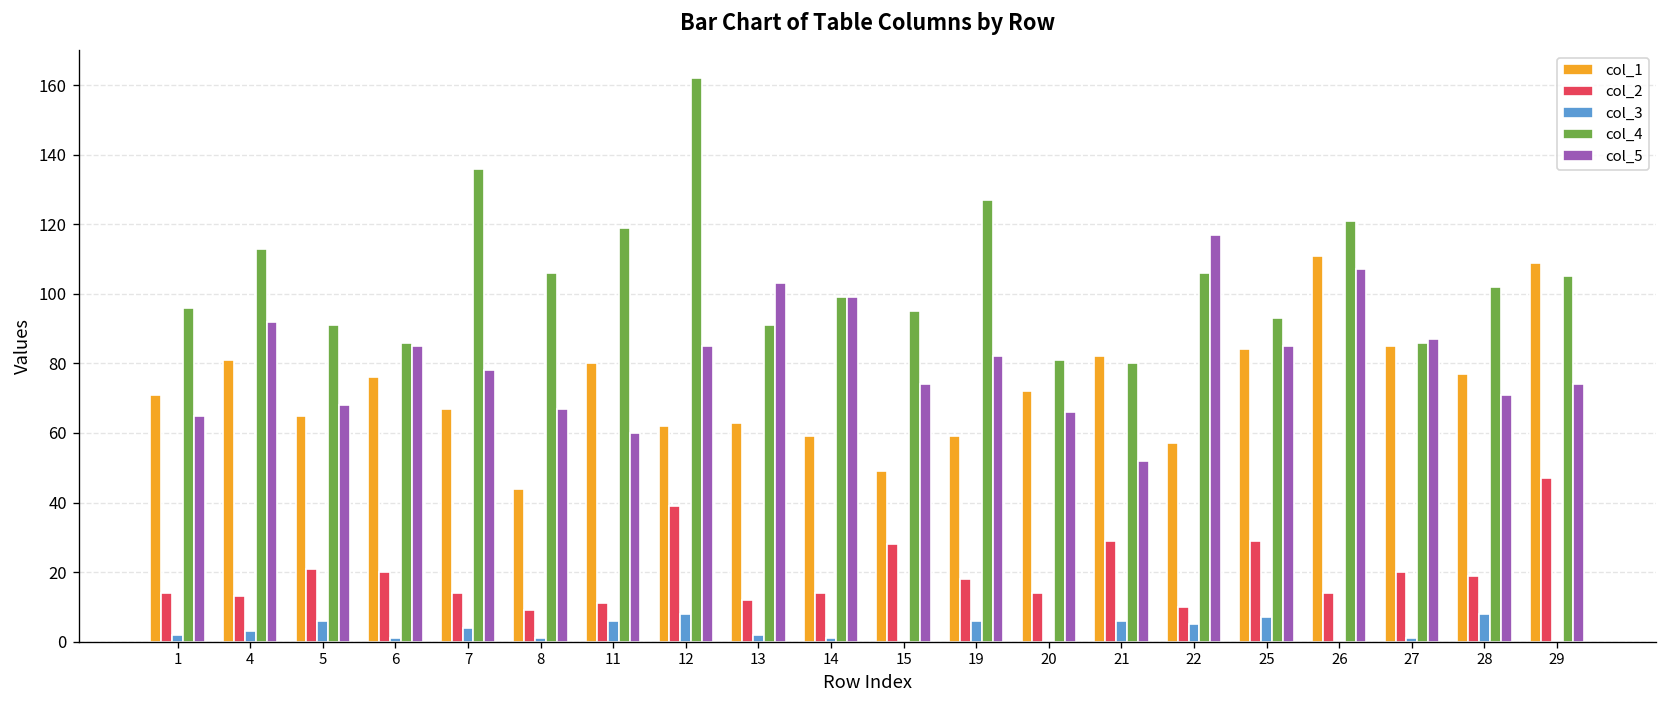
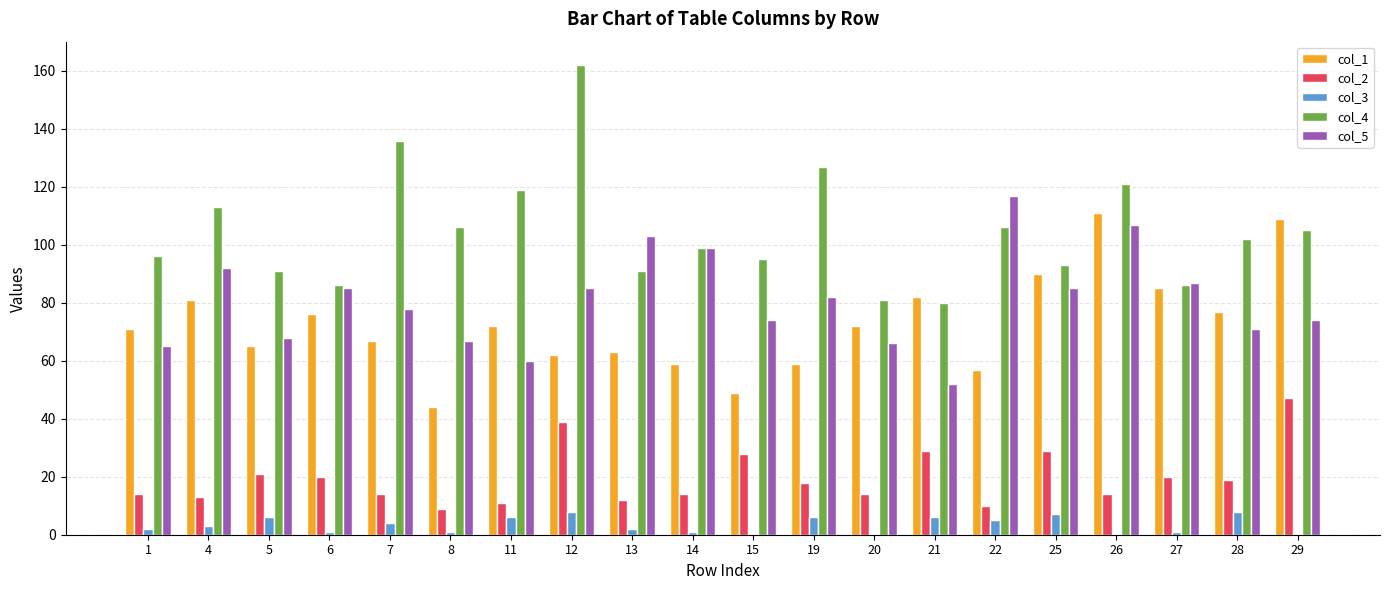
col_1, 11: 80 -> 72
col_1, 25: 84 -> 90
